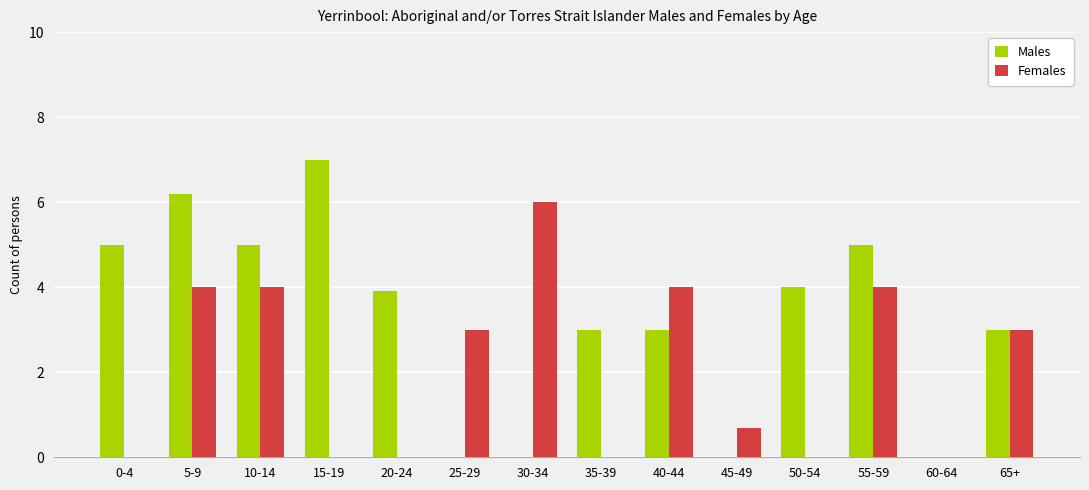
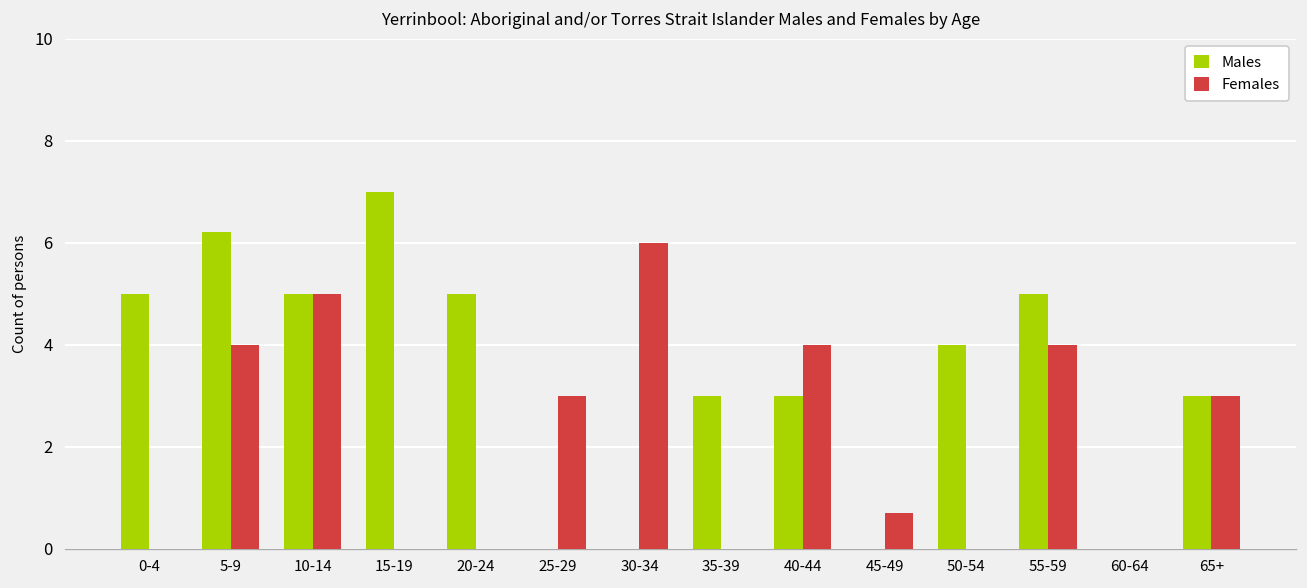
Females, 10-14: 4 -> 5
Males, 20-24: 3.9 -> 5.0
